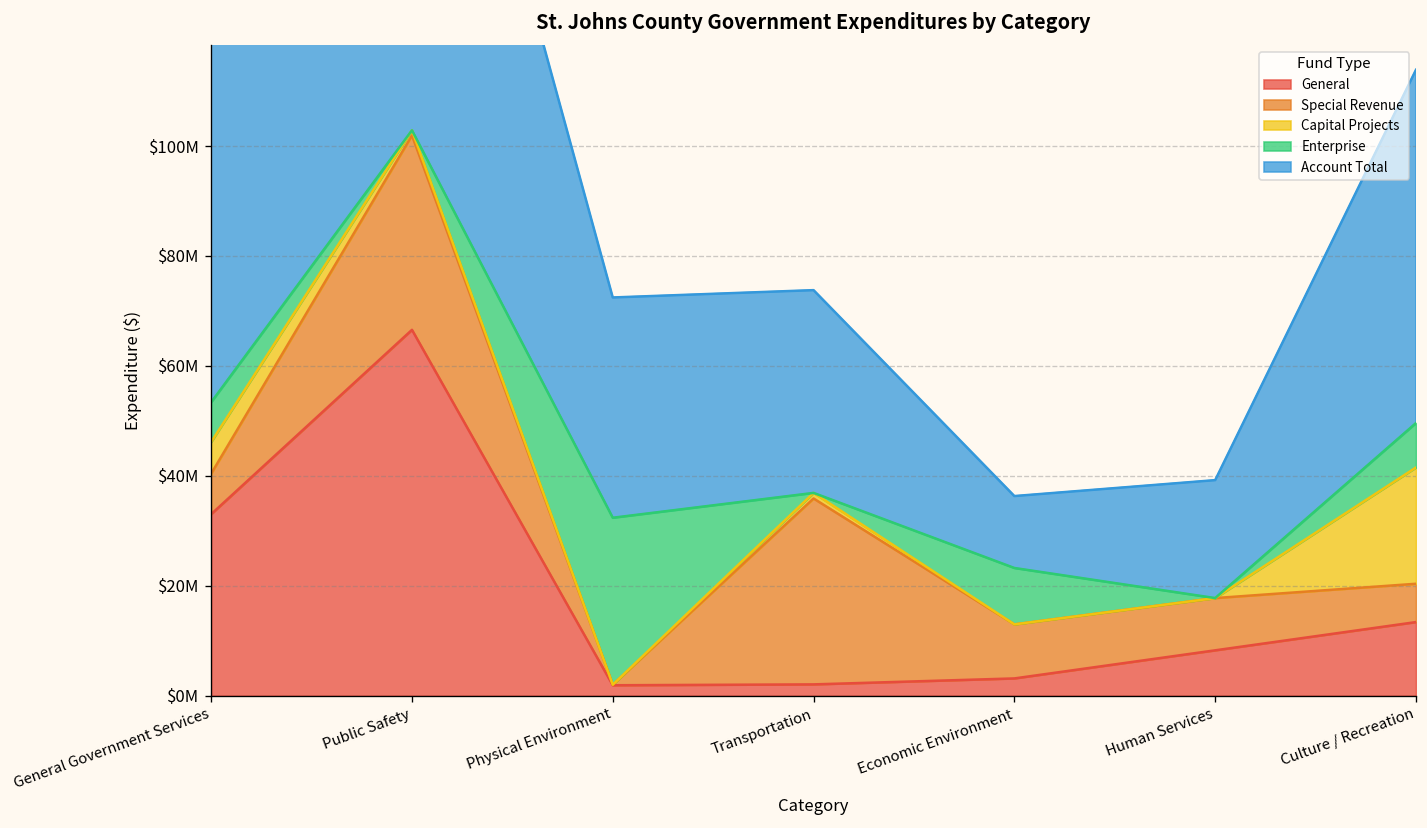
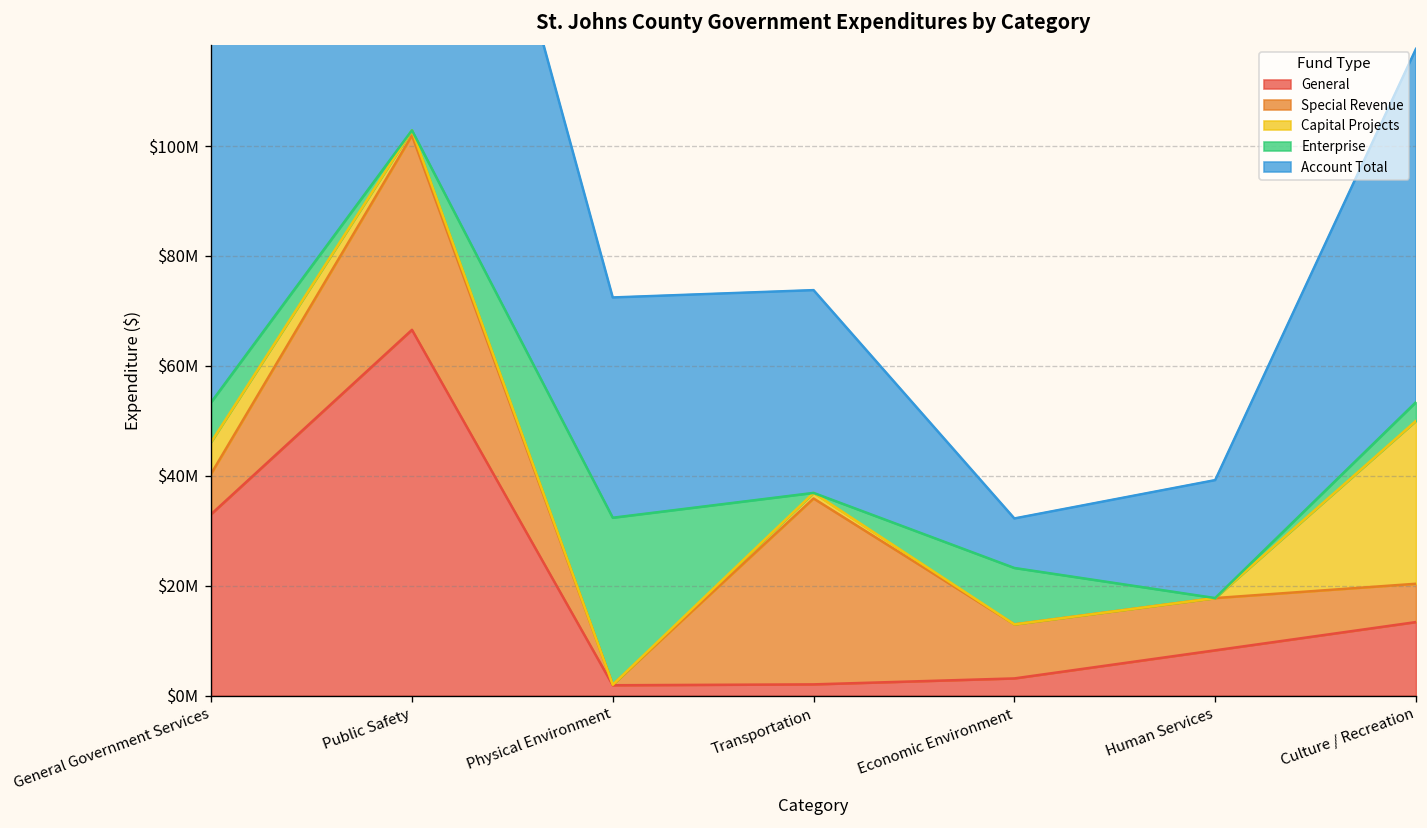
Account Total, Economic Environment: $13000000 -> $9000000
Capital Projects, Culture / Recreation: $21000000 -> $30000000
Enterprise, Culture / Recreation: $8000000 -> $3000000
